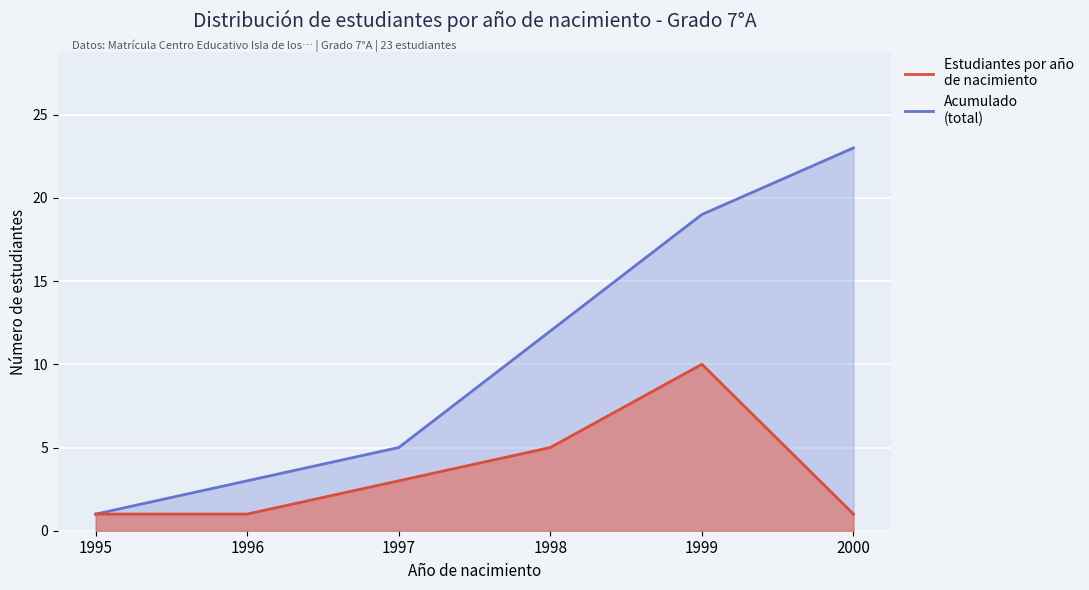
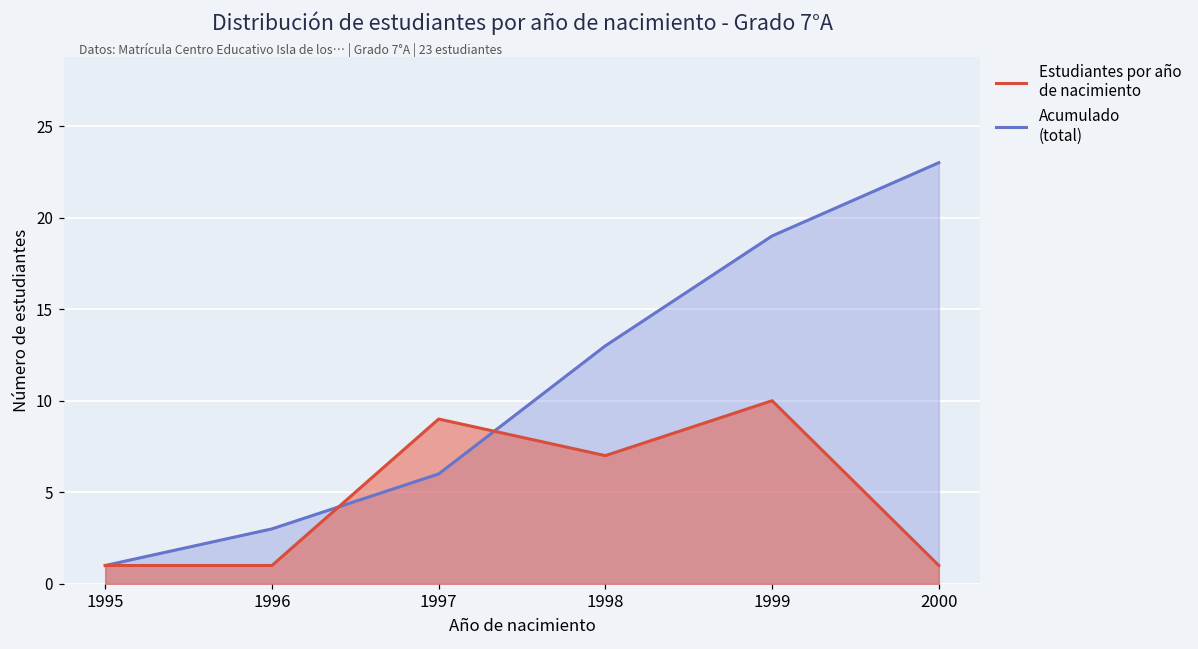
Acumulado (total), 1997: 5 -> 6
Estudiantes por año de nacimiento, 1997: 3 -> 9
Acumulado (total), 1998: 12 -> 13
Estudiantes por año de nacimiento, 1998: 5 -> 7
